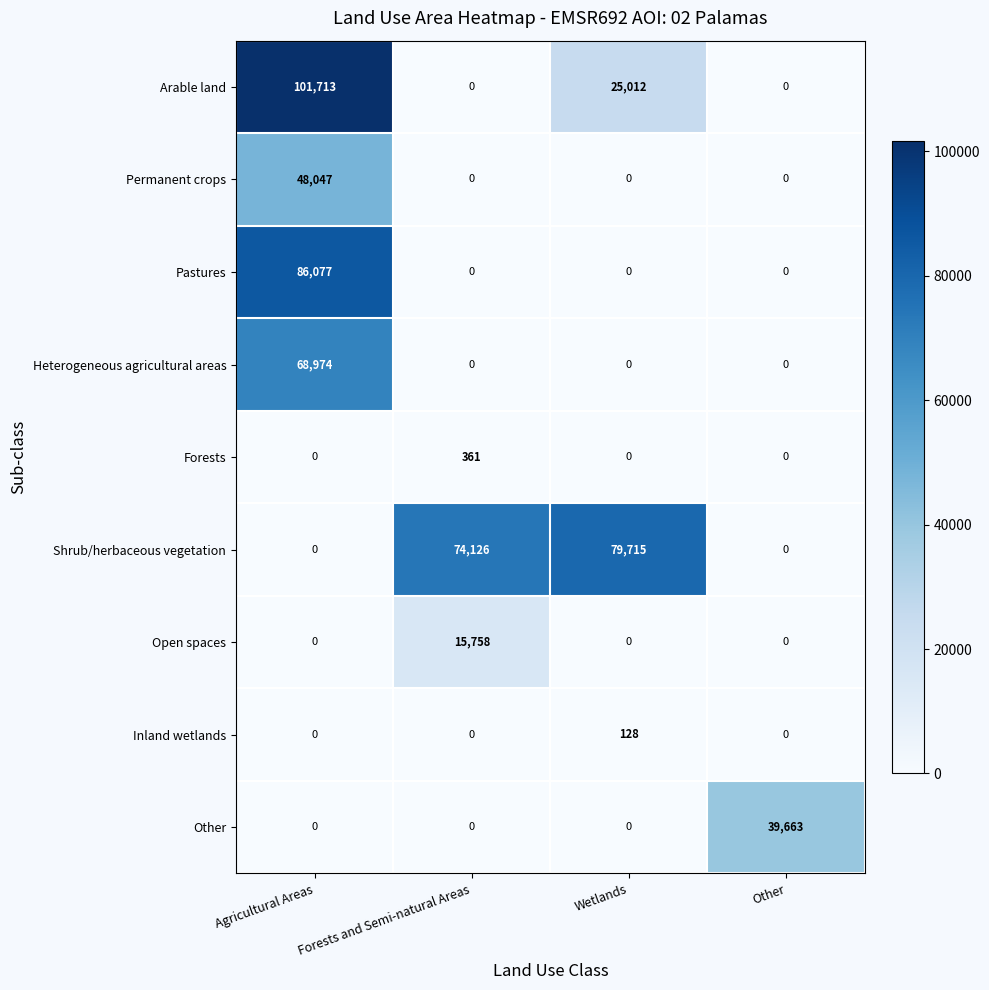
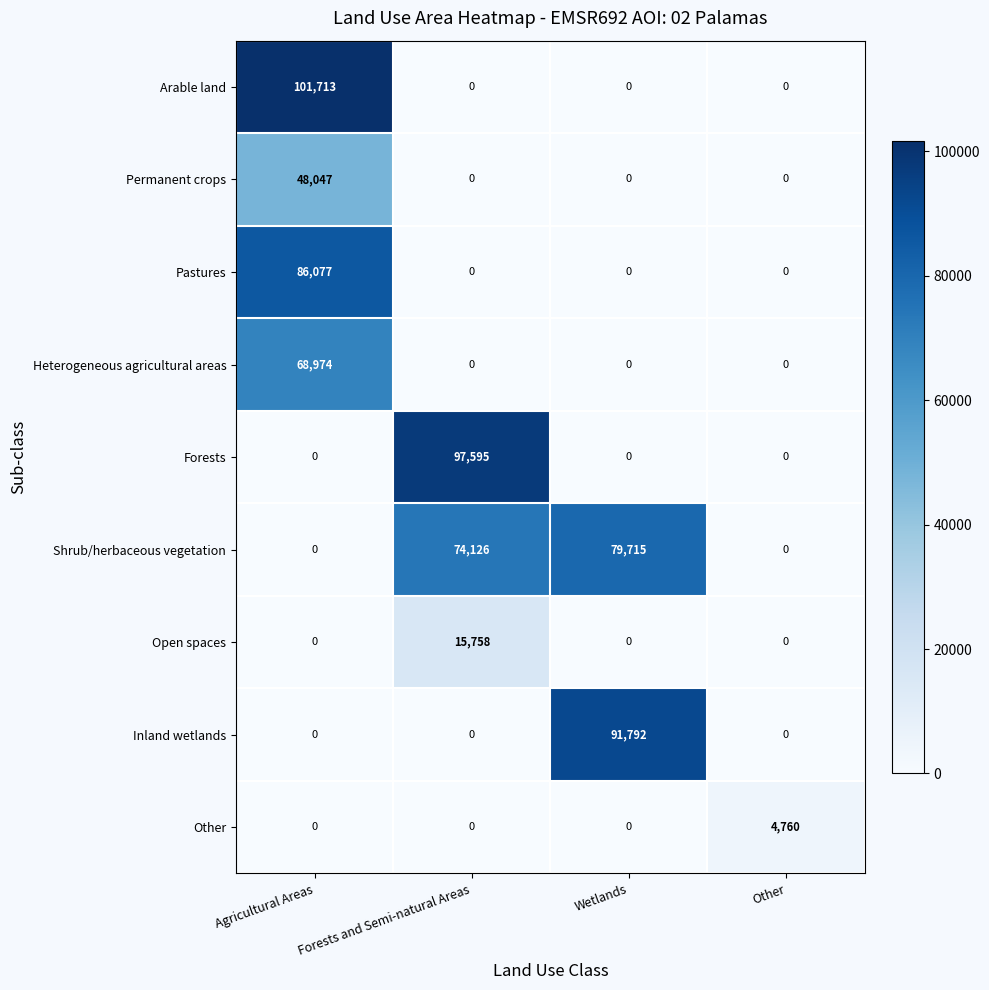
Arable land, Wetlands: 25,012 -> 0
Forests, Forests and Semi-natural Areas: 361 -> 97,595
Inland wetlands, Wetlands: 128 -> 91,792
Other, Other: 39,663 -> 4,760
